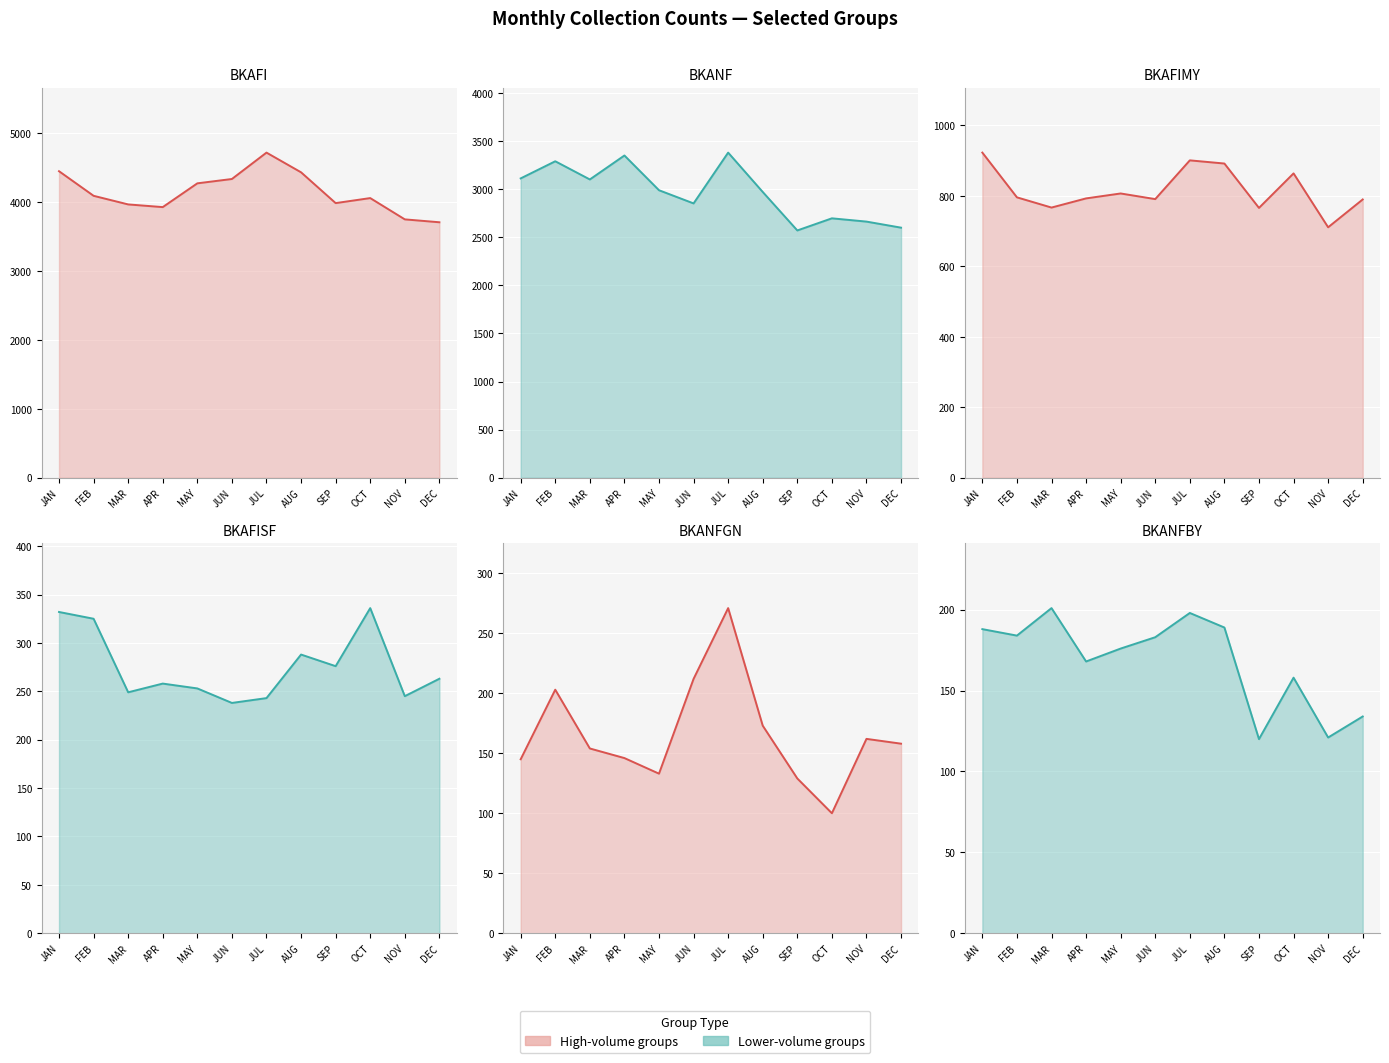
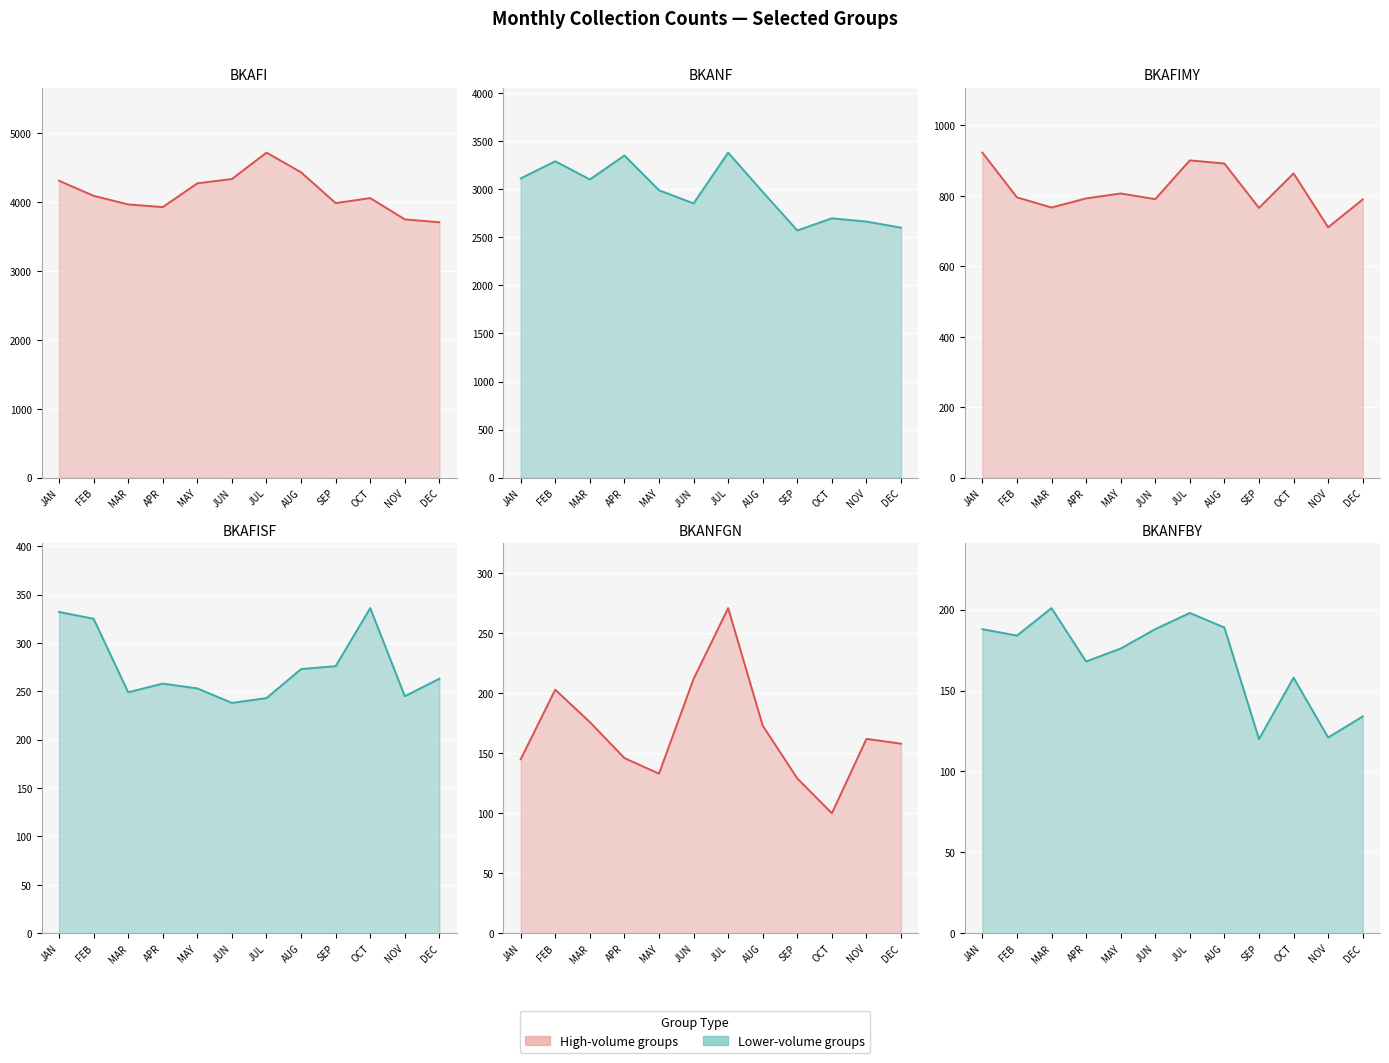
BKAFI, JAN: 4400 -> 4300
BKAFISF, AUG: 290 -> 270
BKANFGN, MAR: 154 -> 176
BKANFBY, JUN: 183 -> 188
